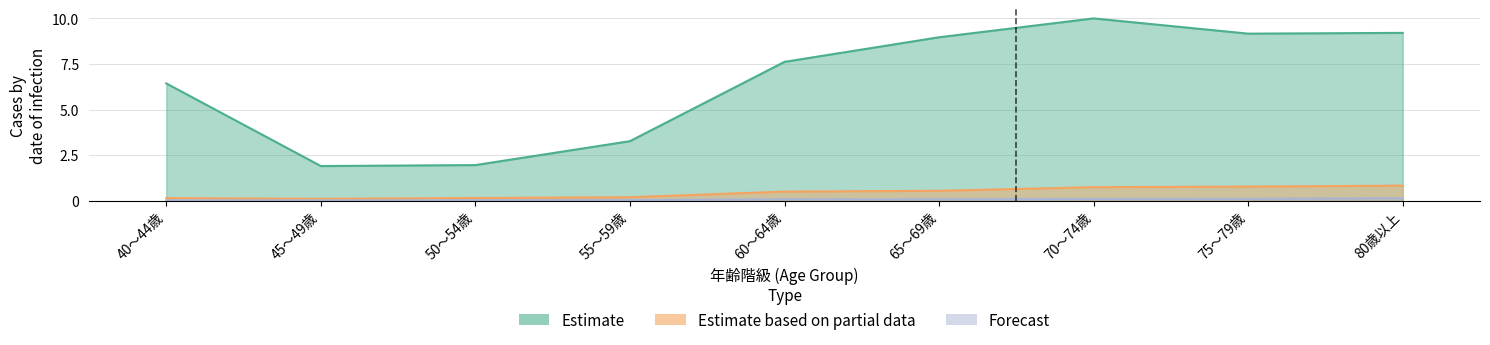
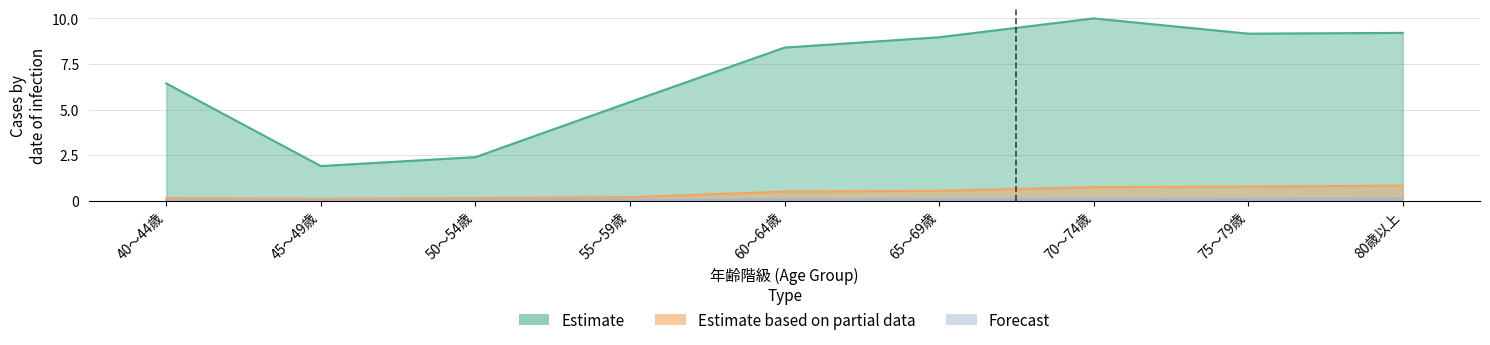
Estimate, 50～54歳: 2.0 -> 2.4
Estimate, 55～59歳: 3.3 -> 5.4
Estimate, 60～64歳: 7.6 -> 8.4
